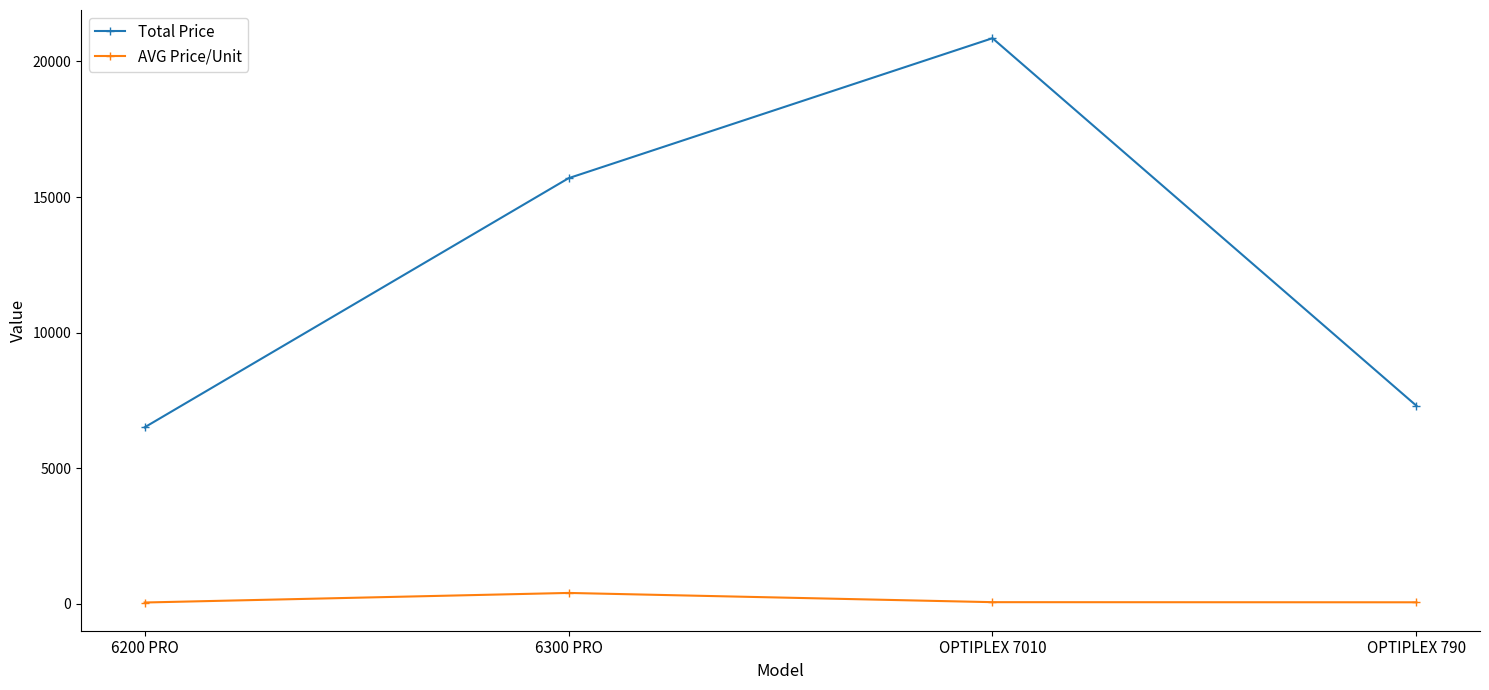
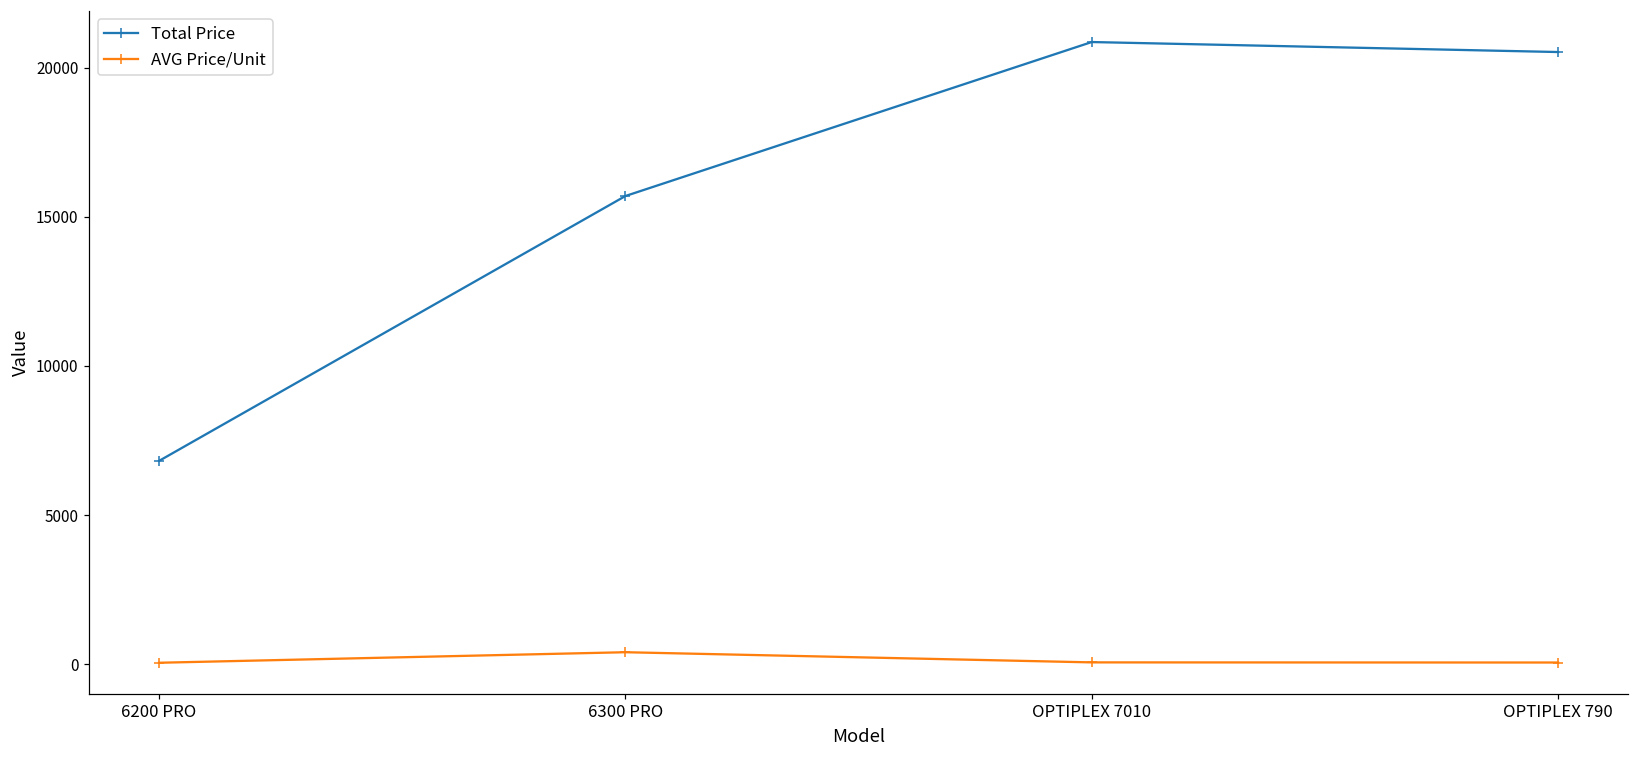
Total Price, 6200 PRO: 6500 -> 6800
Total Price, OPTIPLEX 790: 7300 -> 20500
